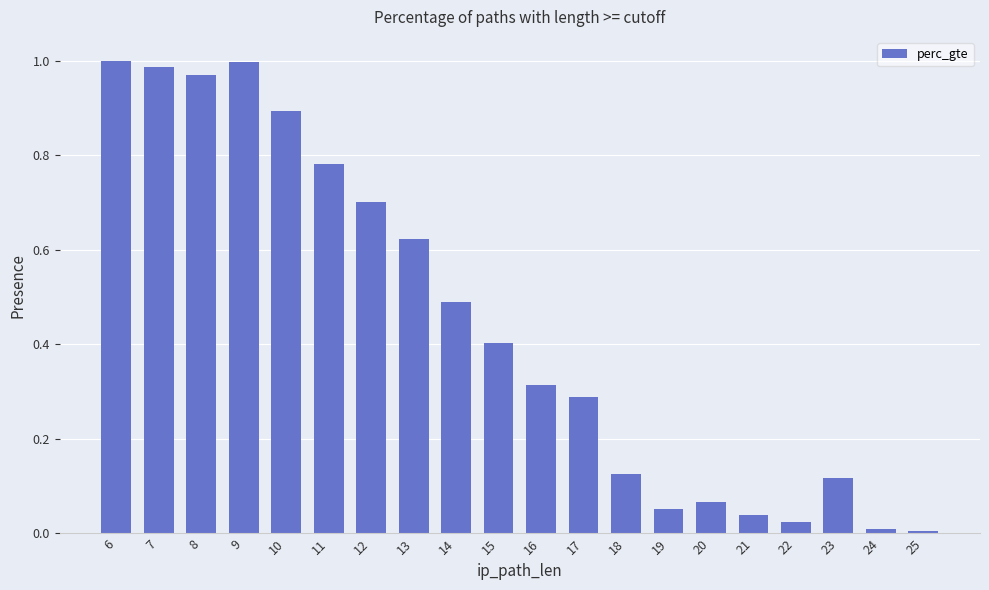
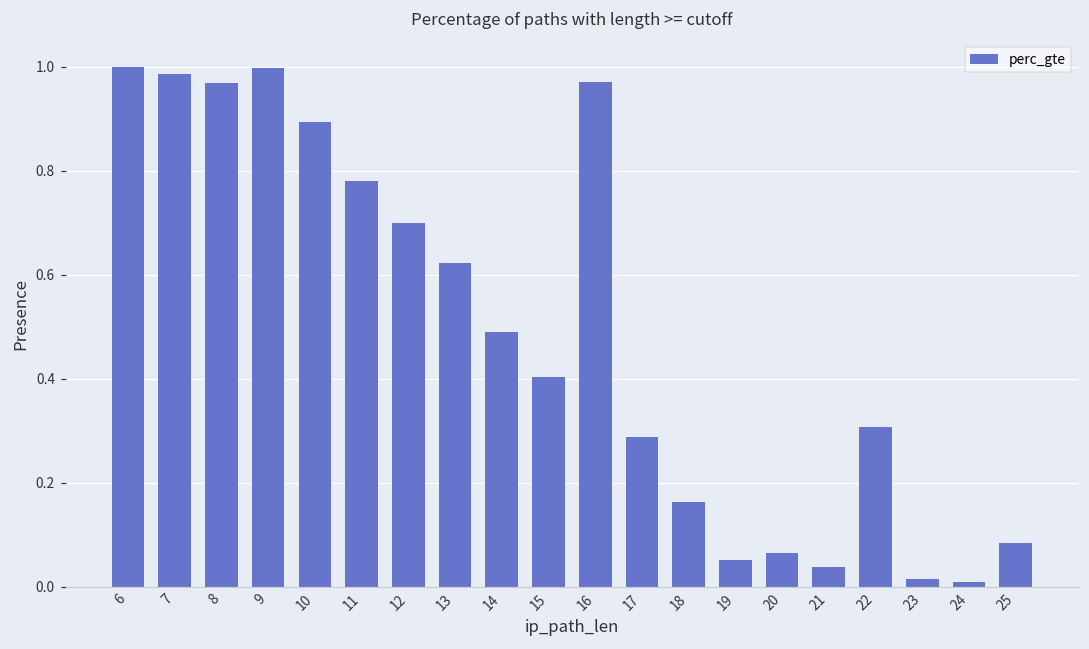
16: 0.31 -> 0.97
18: 0.13 -> 0.16
22: 0.02 -> 0.31
23: 0.12 -> 0.01
25: 0.01 -> 0.08
